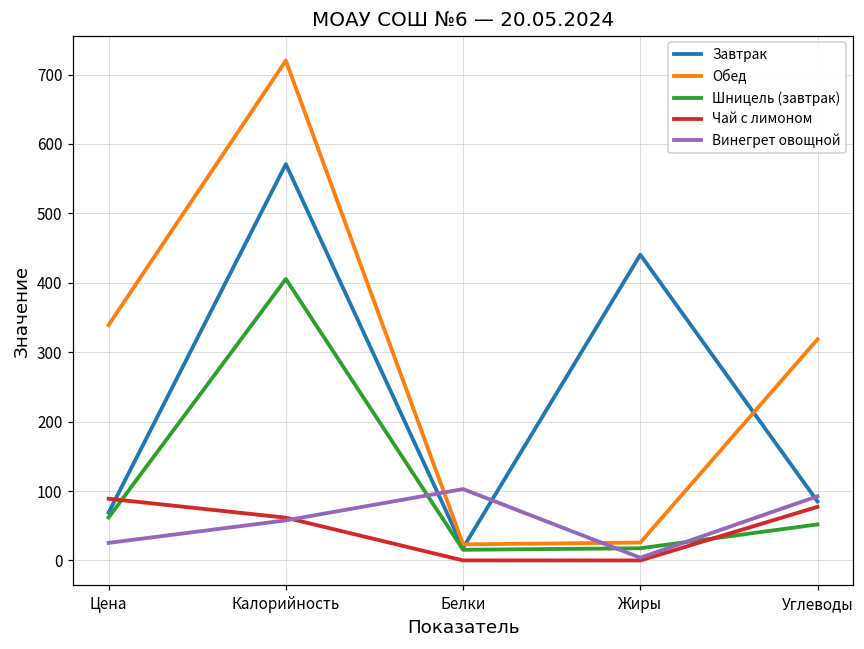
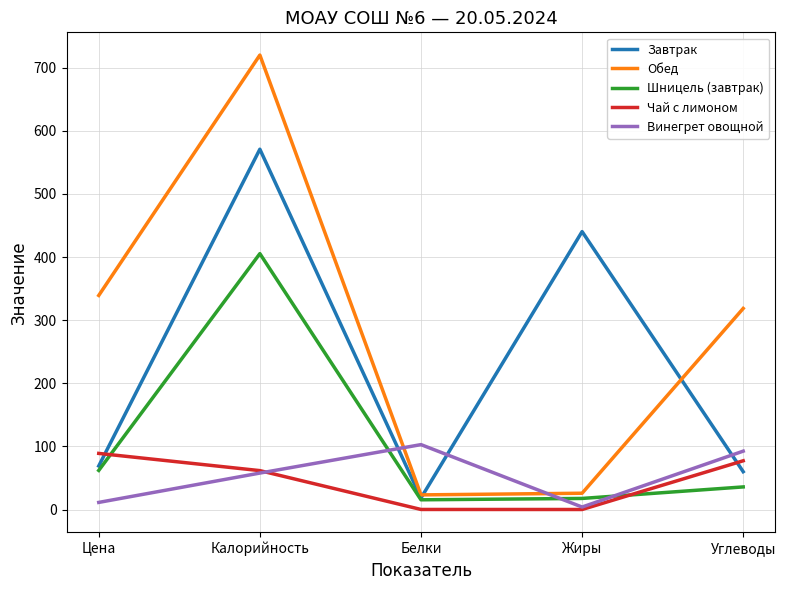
Винегрет овощной, Цена: 30 -> 10
Завтрак, Углеводы: 80 -> 60
Шницель (завтрак), Углеводы: 50 -> 40
